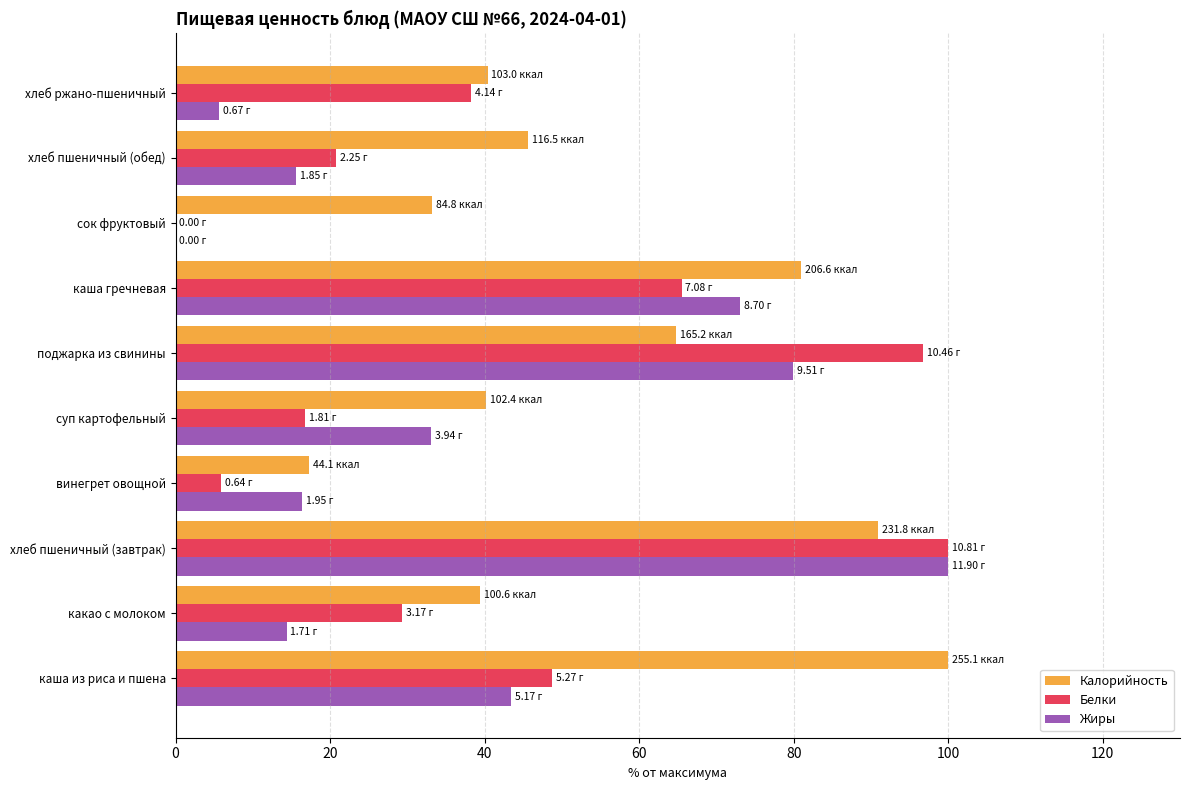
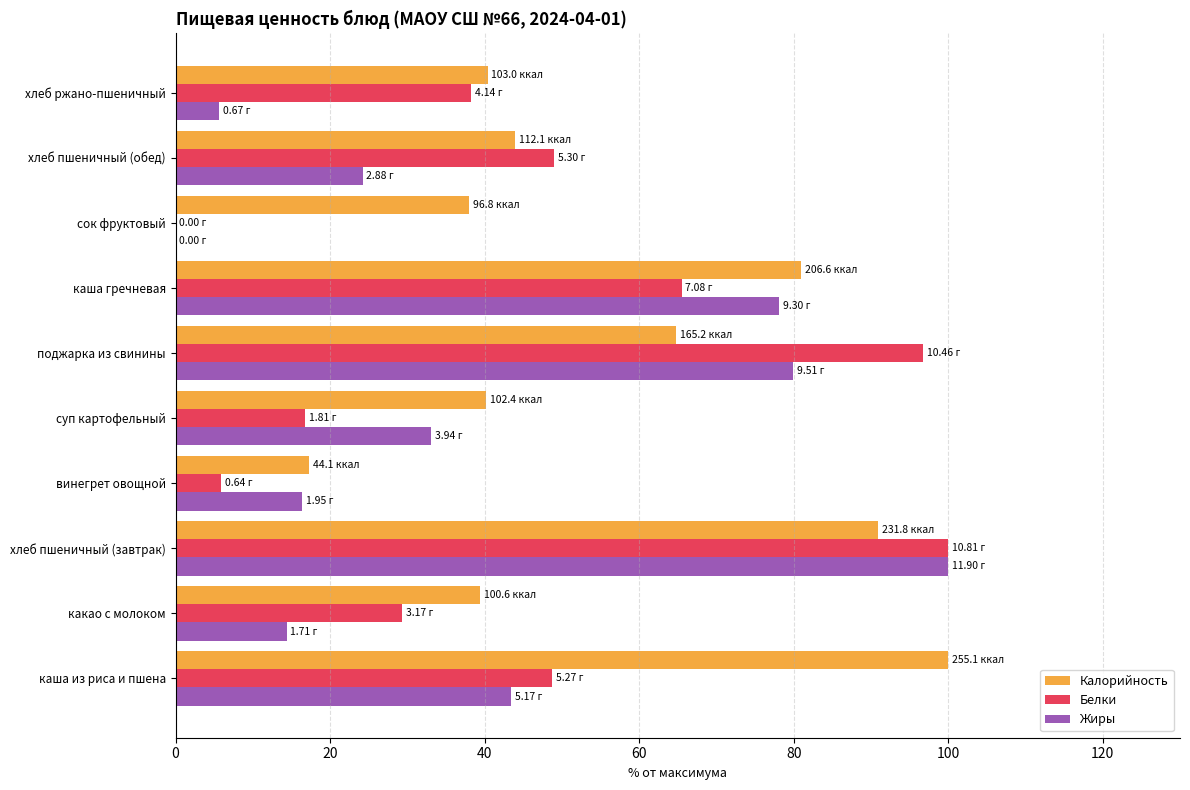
Калорийность, хлеб пшеничный (обед): 116.5 -> 112.1
Белки, хлеб пшеничный (обед): 2.25 -> 5.30
Жиры, хлеб пшеничный (обед): 1.85 -> 2.88
Калорийность, сок фруктовый: 84.8 -> 96.8
Жиры, каша гречневая: 8.70 -> 9.30
